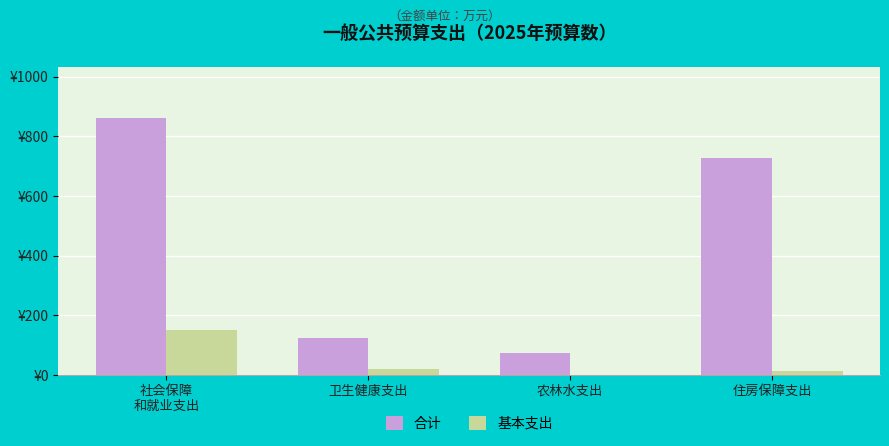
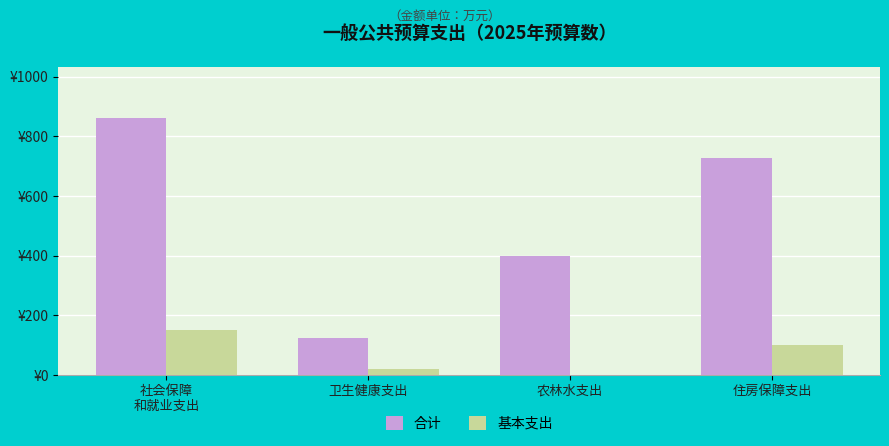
合计, 农林水支出: ¥70 -> ¥400
基本支出, 住房保障支出: ¥10 -> ¥100
